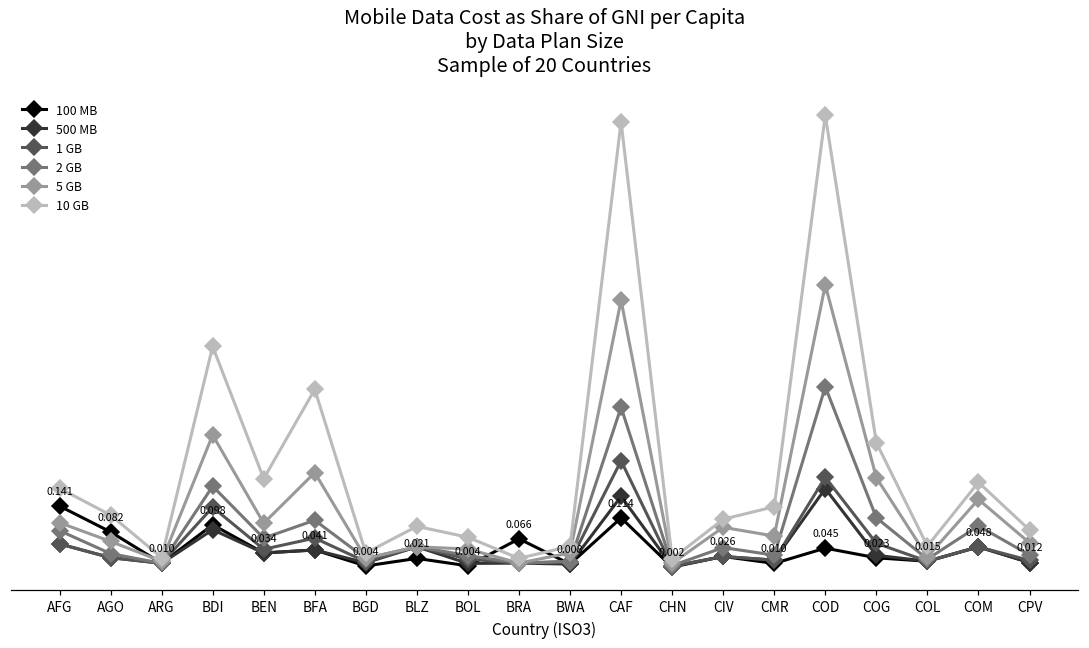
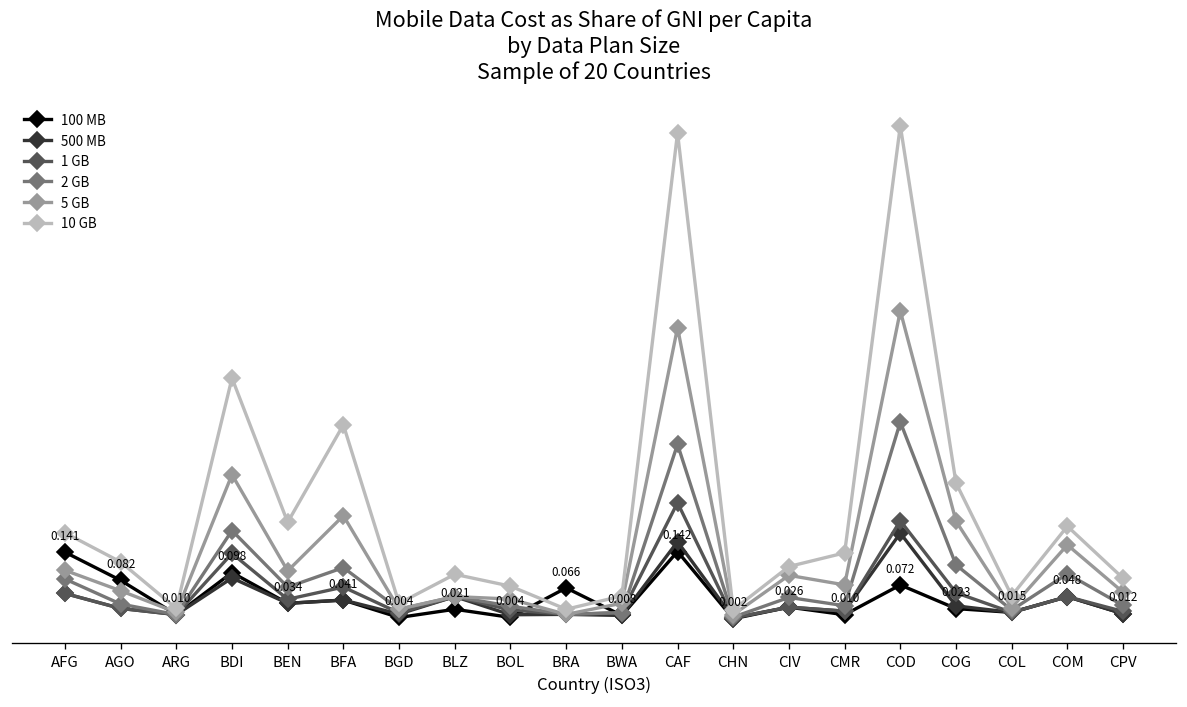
100 MB, CAF: 0.114 -> 0.142
100 MB, COD: 0.045 -> 0.072
